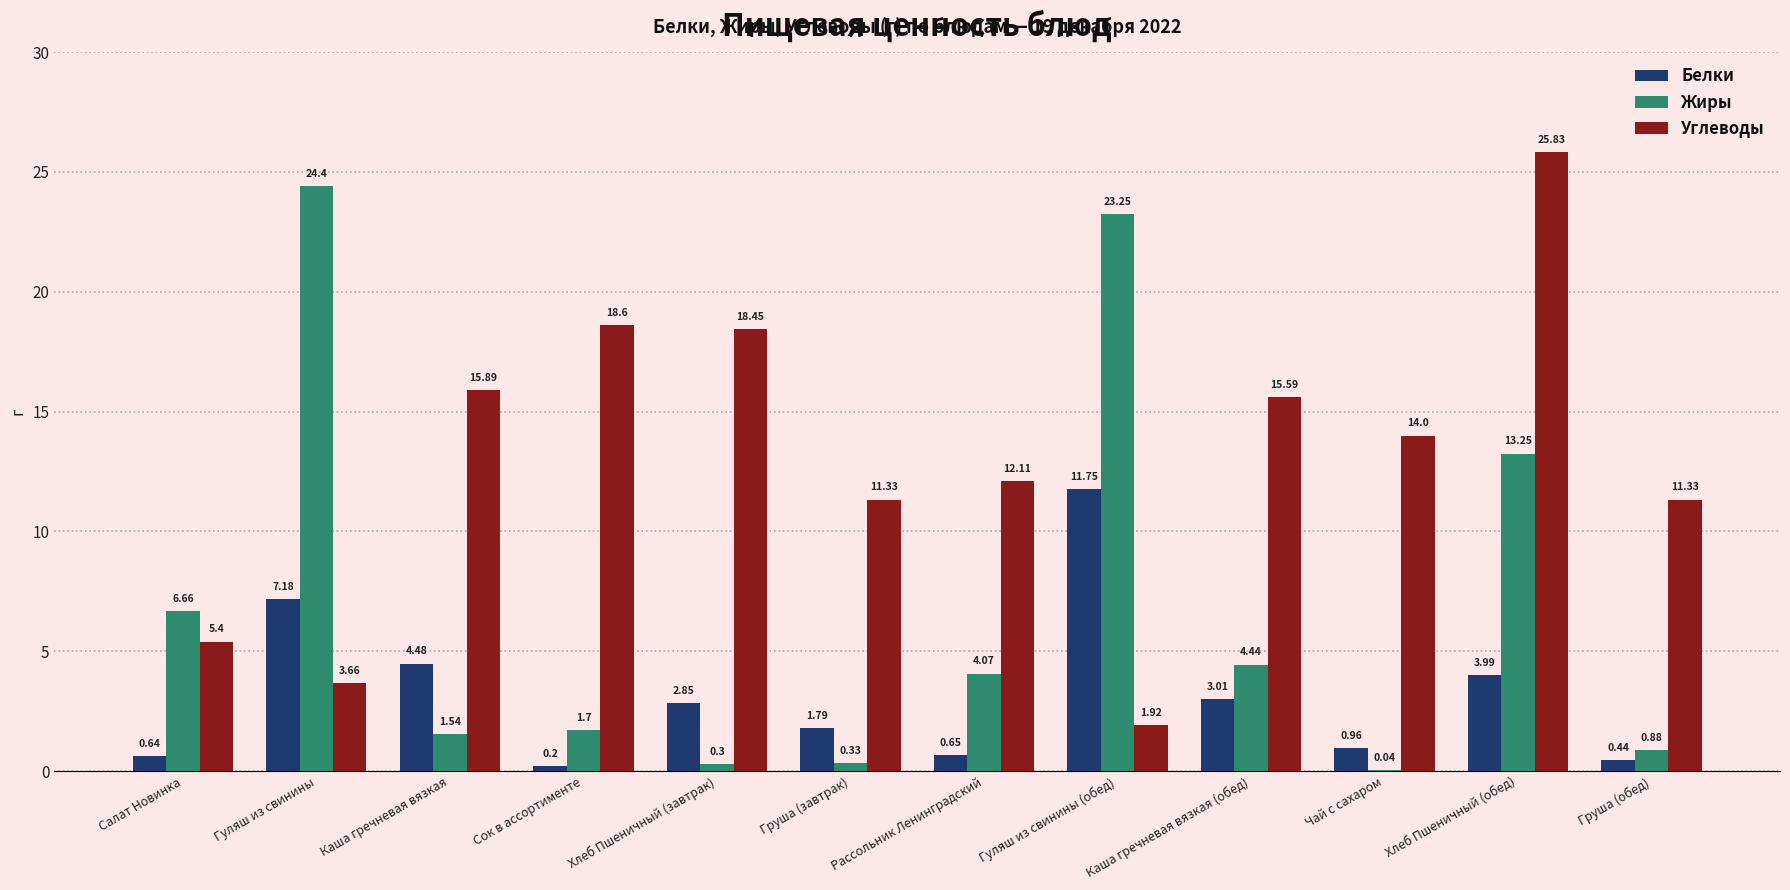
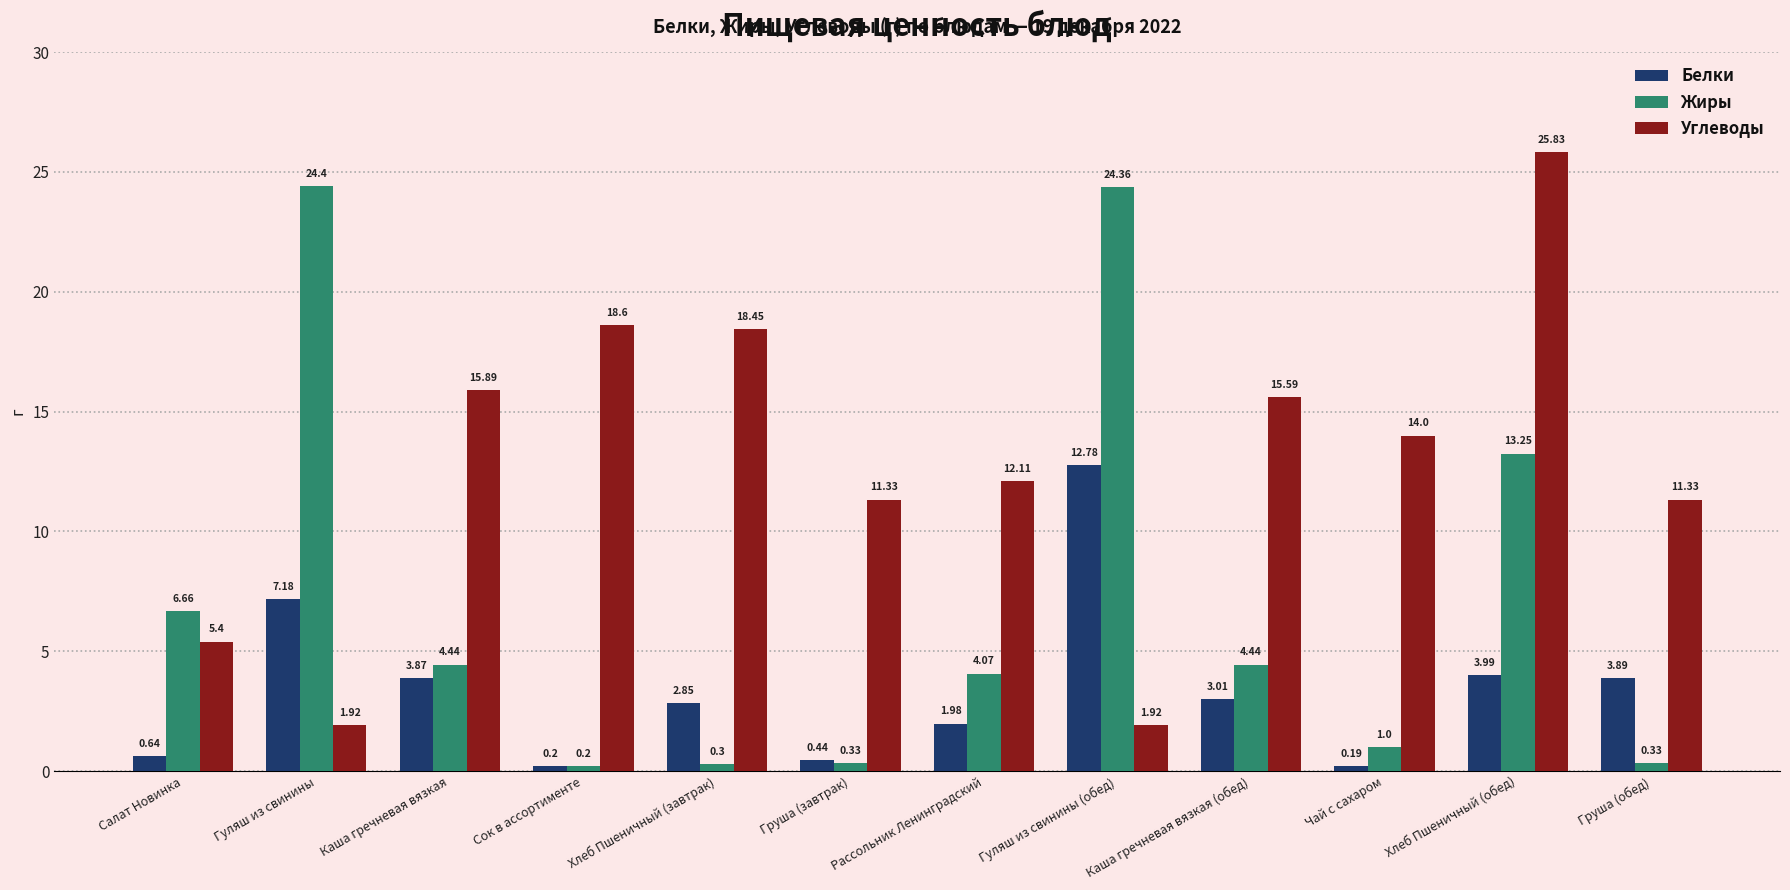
Углеводы, Гуляш из свинины: 3.66 -> 1.92
Белки, Каша гречневая вязкая: 4.48 -> 3.87
Жиры, Каша гречневая вязкая: 1.54 -> 4.44
Жиры, Сок в ассортименте: 1.7 -> 0.2
Белки, Груша (завтрак): 1.79 -> 0.44
Белки, Рассольник Ленинградский: 0.65 -> 1.98
Белки, Гуляш из свинины (обед): 11.75 -> 12.78
Жиры, Гуляш из свинины (обед): 23.25 -> 24.36
Белки, Чай с сахаром: 0.96 -> 0.19
Жиры, Чай с сахаром: 0.04 -> 1.0
Белки, Груша (обед): 0.44 -> 3.89
Жиры, Груша (обед): 0.88 -> 0.33
